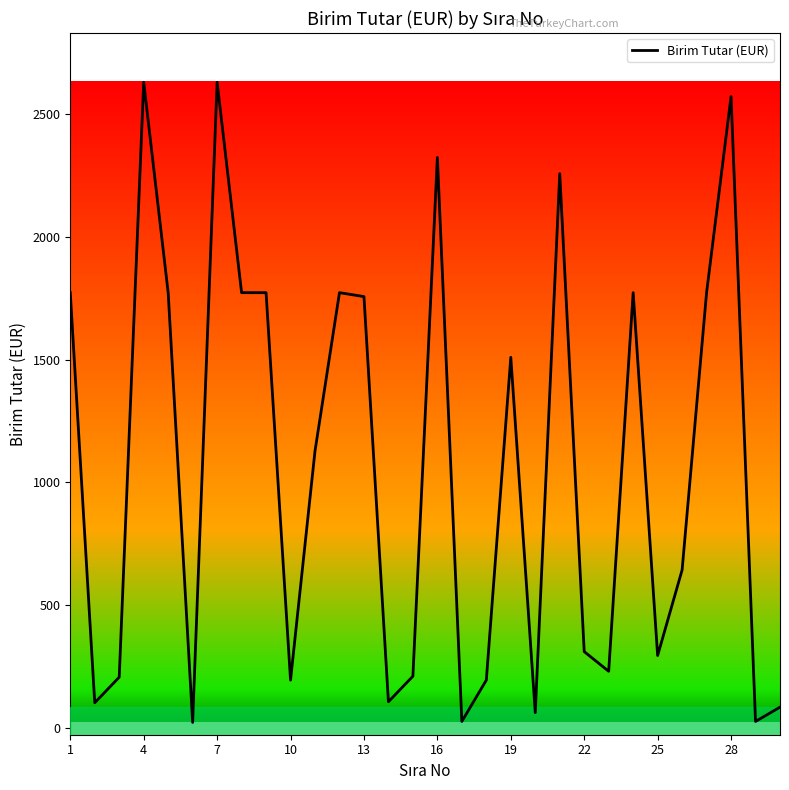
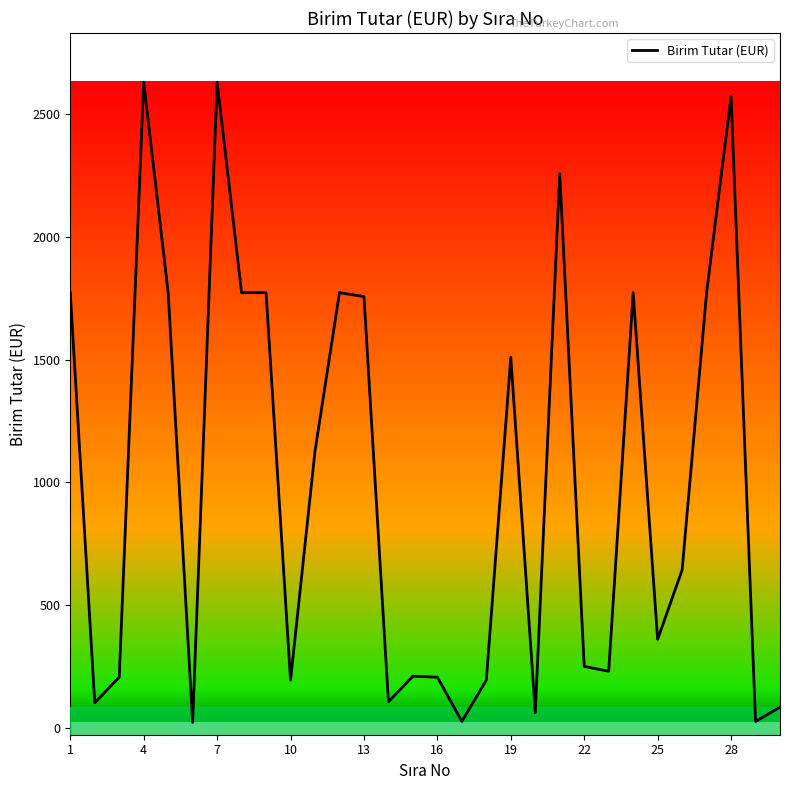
16: 2320 -> 210
22: 310 -> 250
25: 300 -> 360
